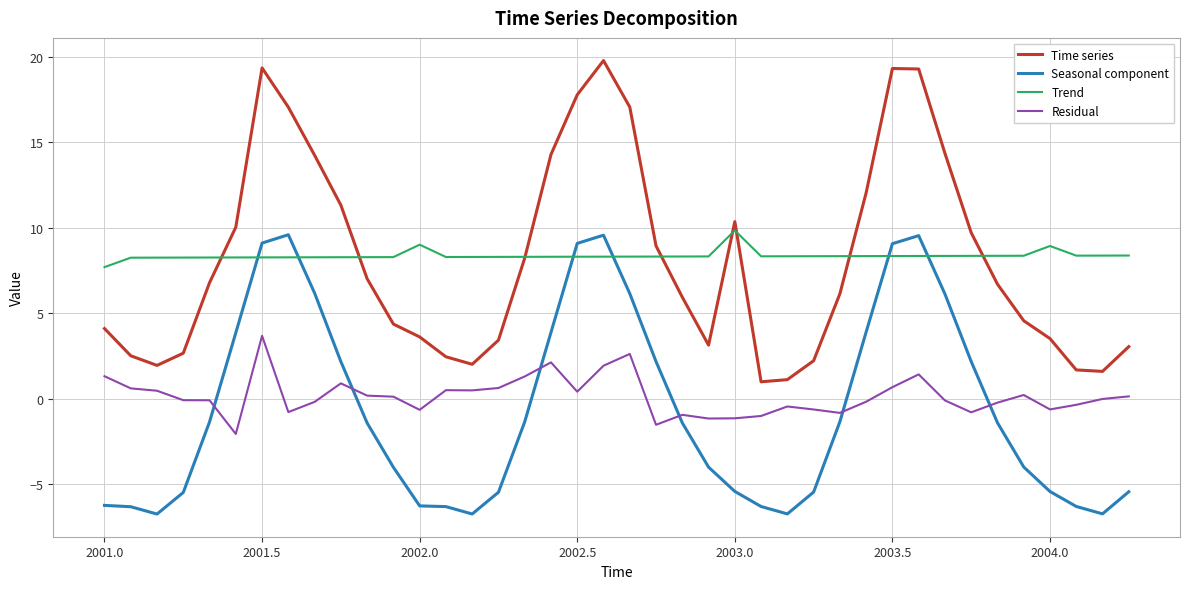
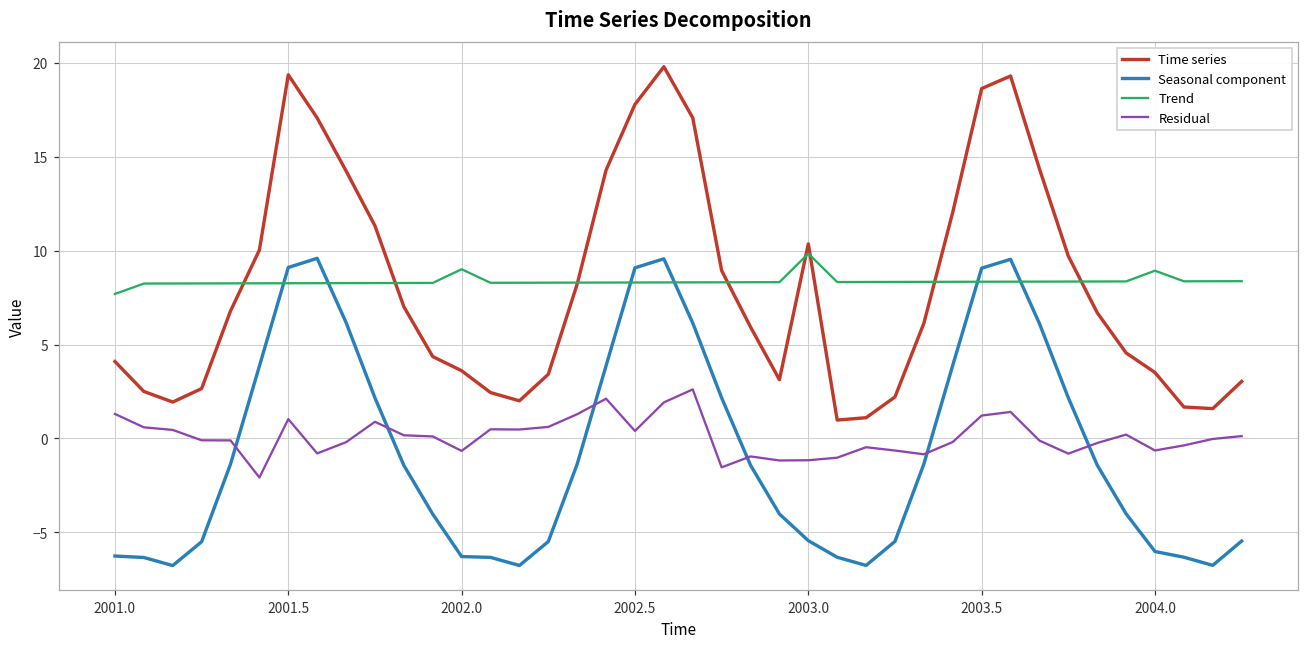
Residual, 2001.5: 3.7 -> 1.0
Time series, 2003.5: 19.3 -> 18.6
Residual, 2003.5: 0.7 -> 1.2
Seasonal component, 2004.0: -5.4 -> -6.0
